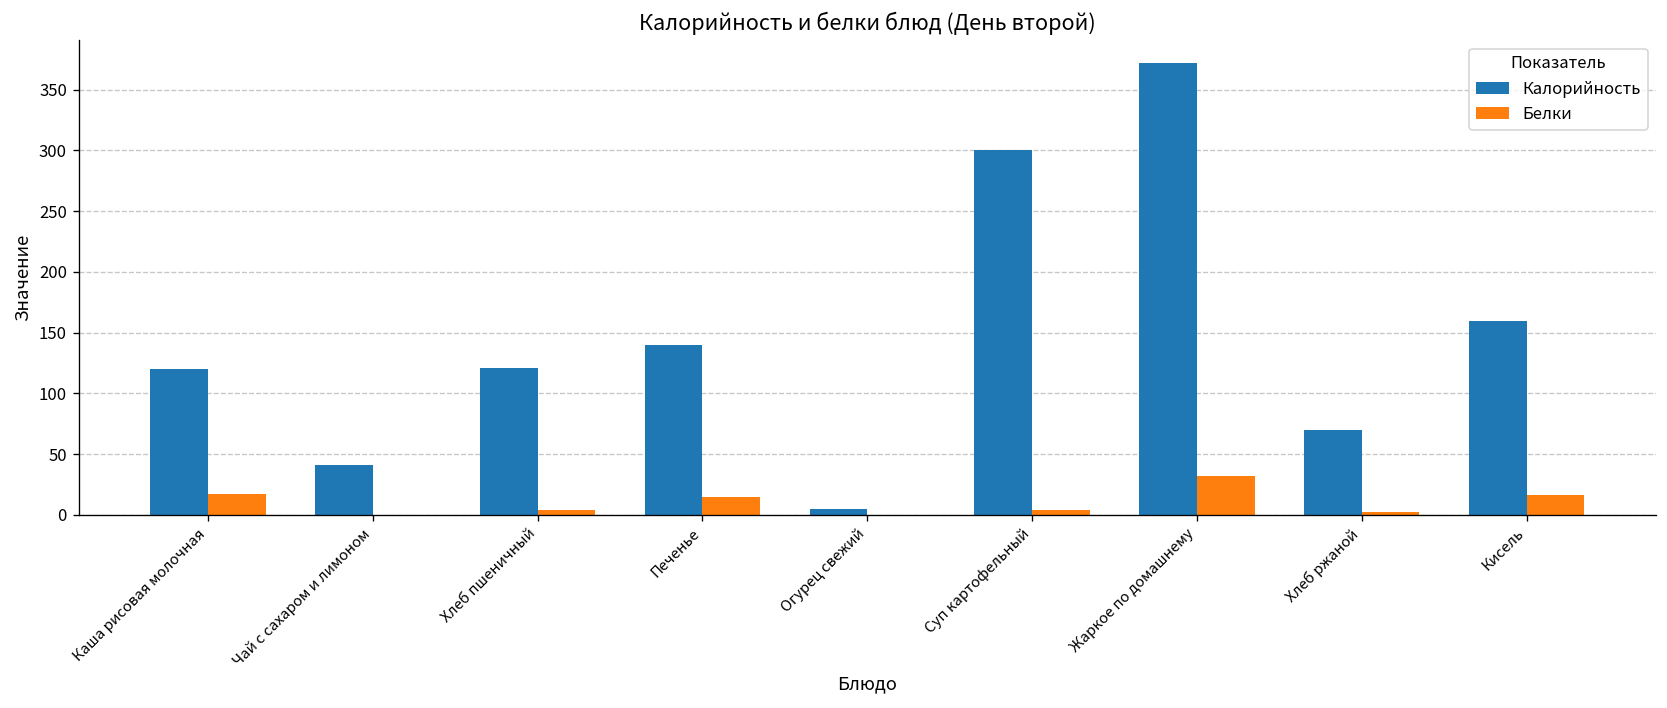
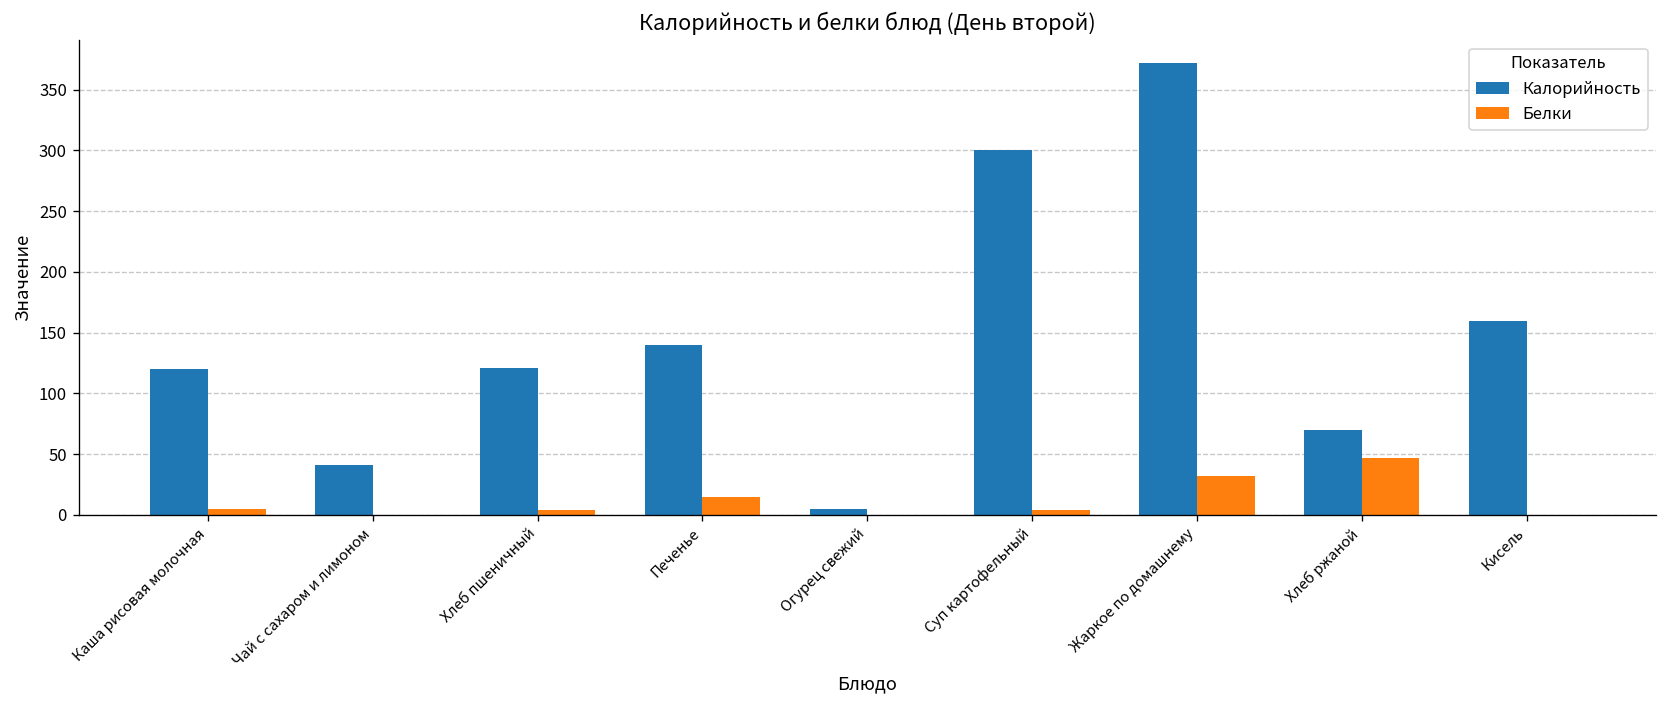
Белки, Каша рисовая молочная: 17 -> 5
Белки, Хлеб ржаной: 3 -> 47
Белки, Кисель: 16 -> 0
